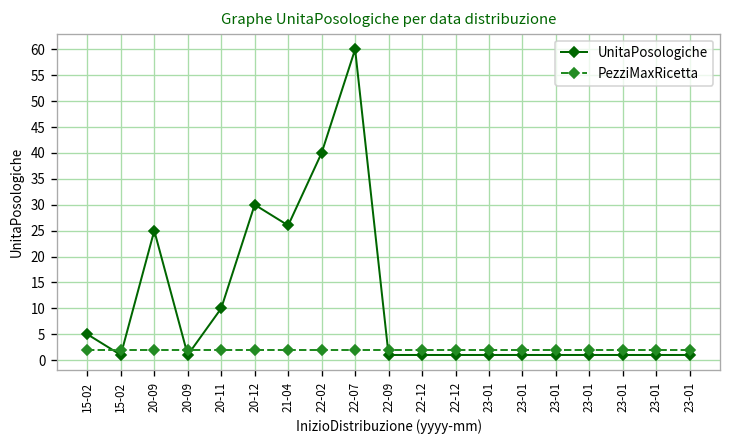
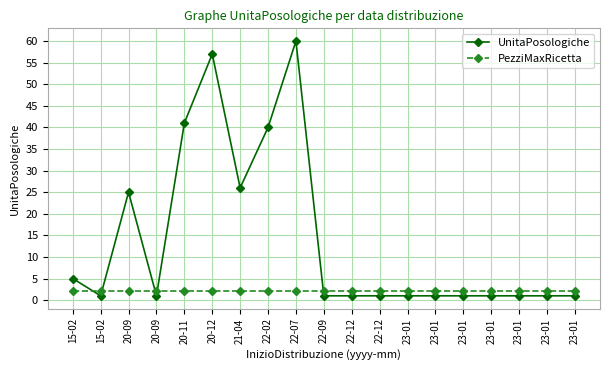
UnitaPosologiche, 20-11: 10 -> 41
UnitaPosologiche, 20-12: 30 -> 57
